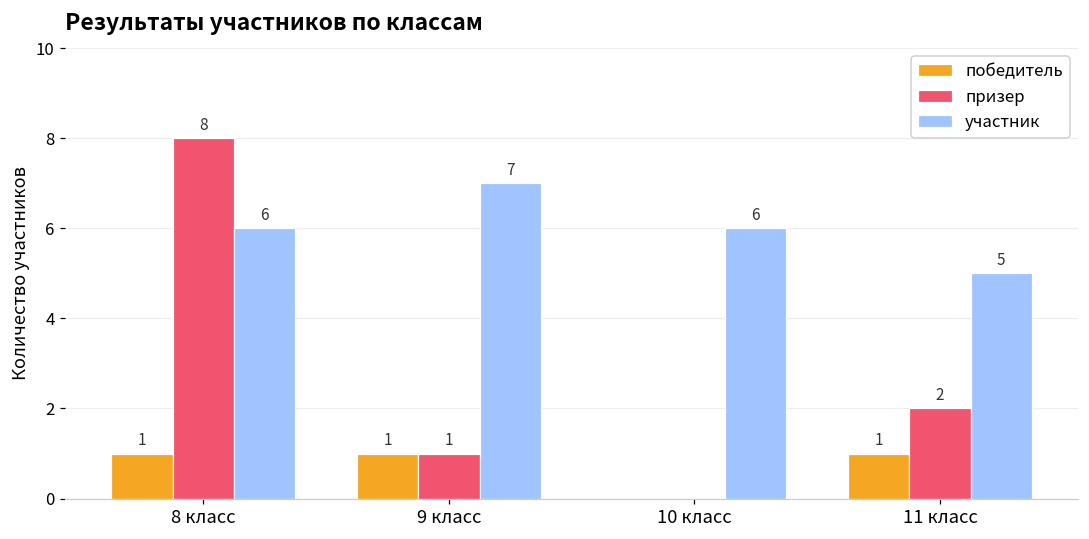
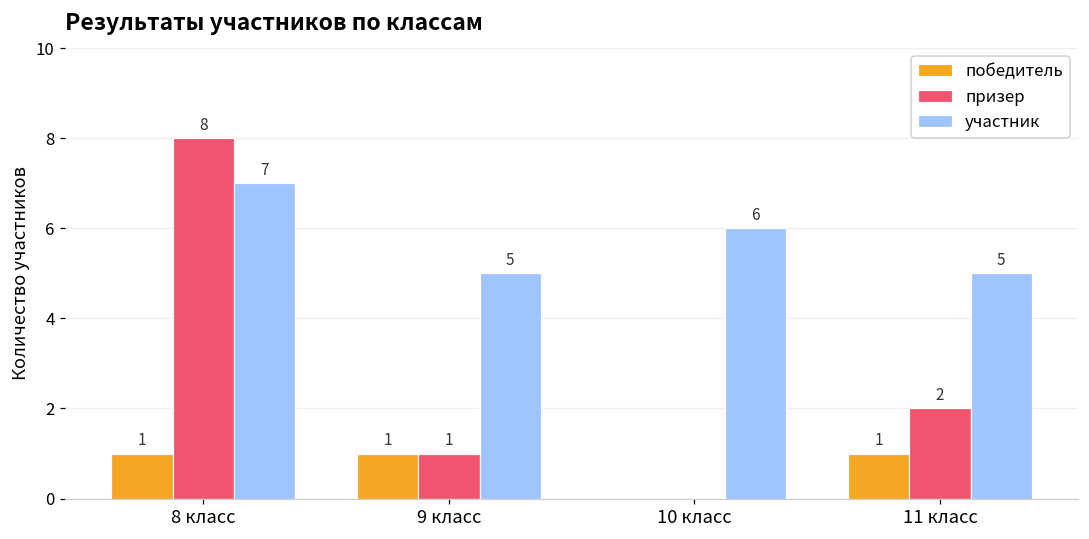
участник, 8 класс: 6 -> 7
участник, 9 класс: 7 -> 5
